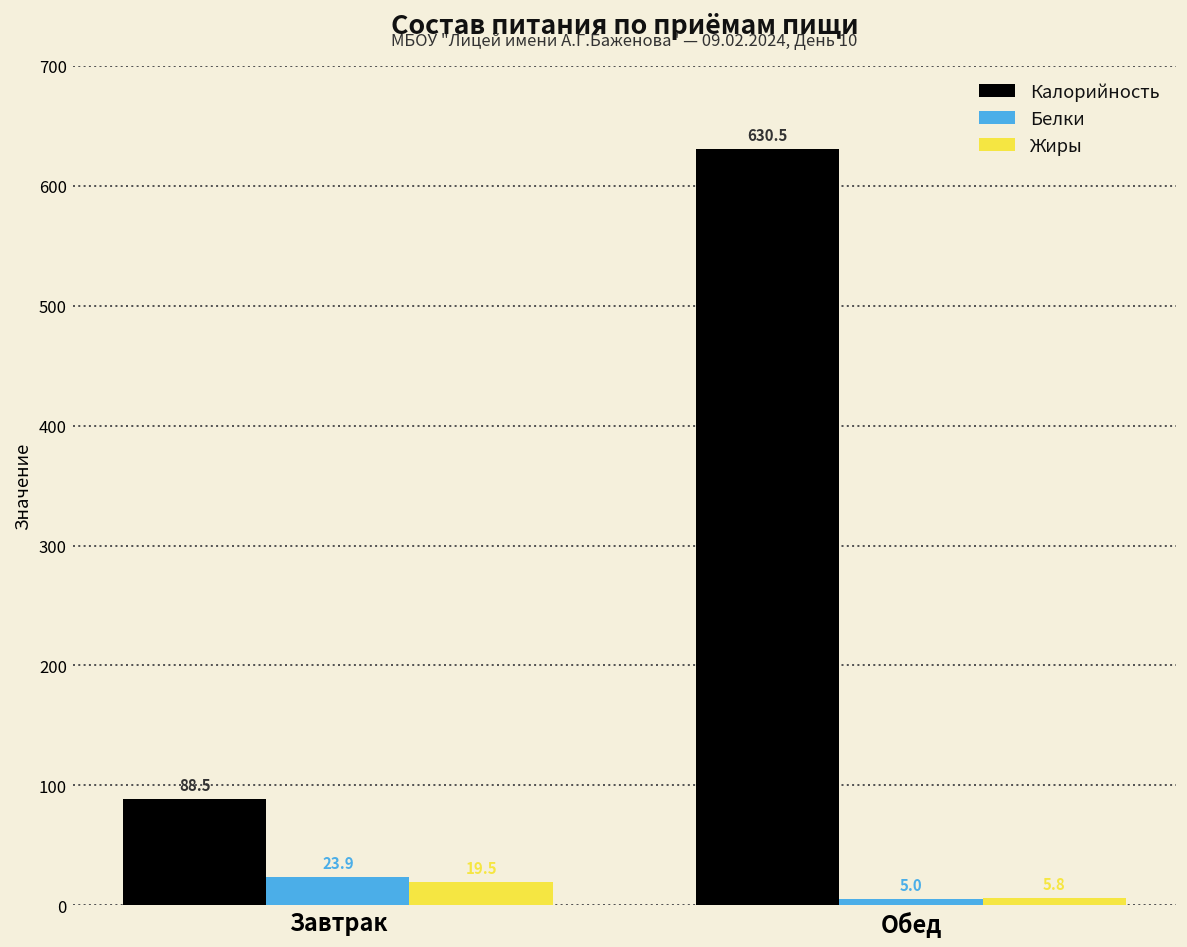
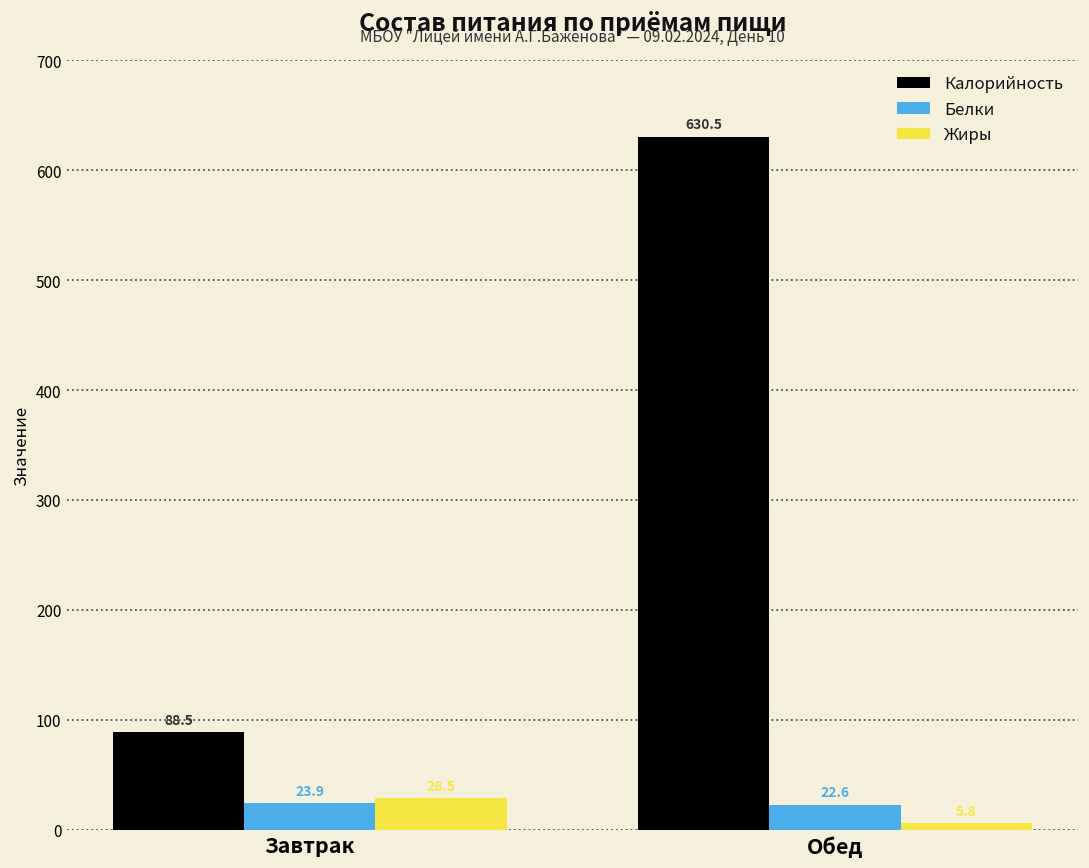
Жиры, Завтрак: 19.5 -> 28.5
Белки, Обед: 5.0 -> 22.6
